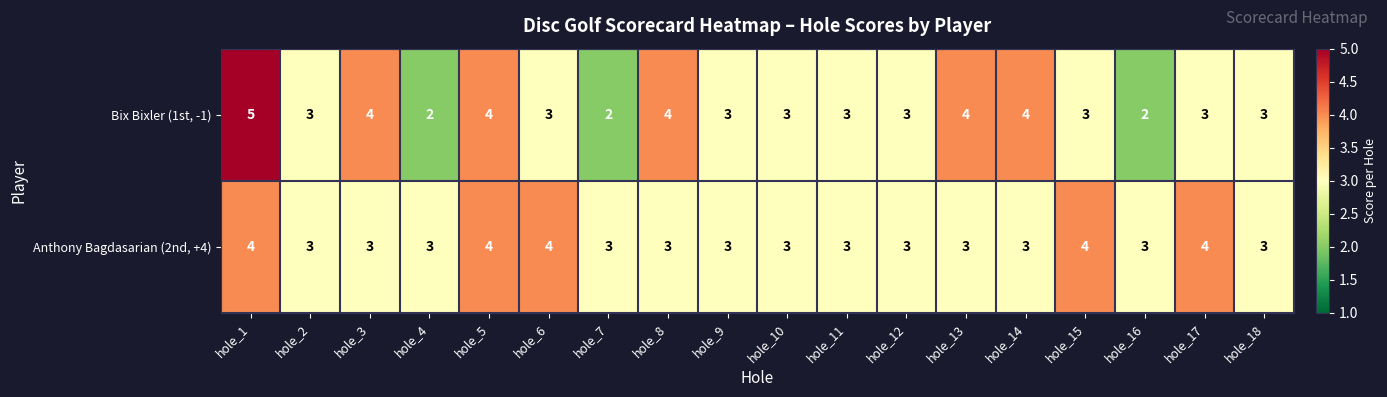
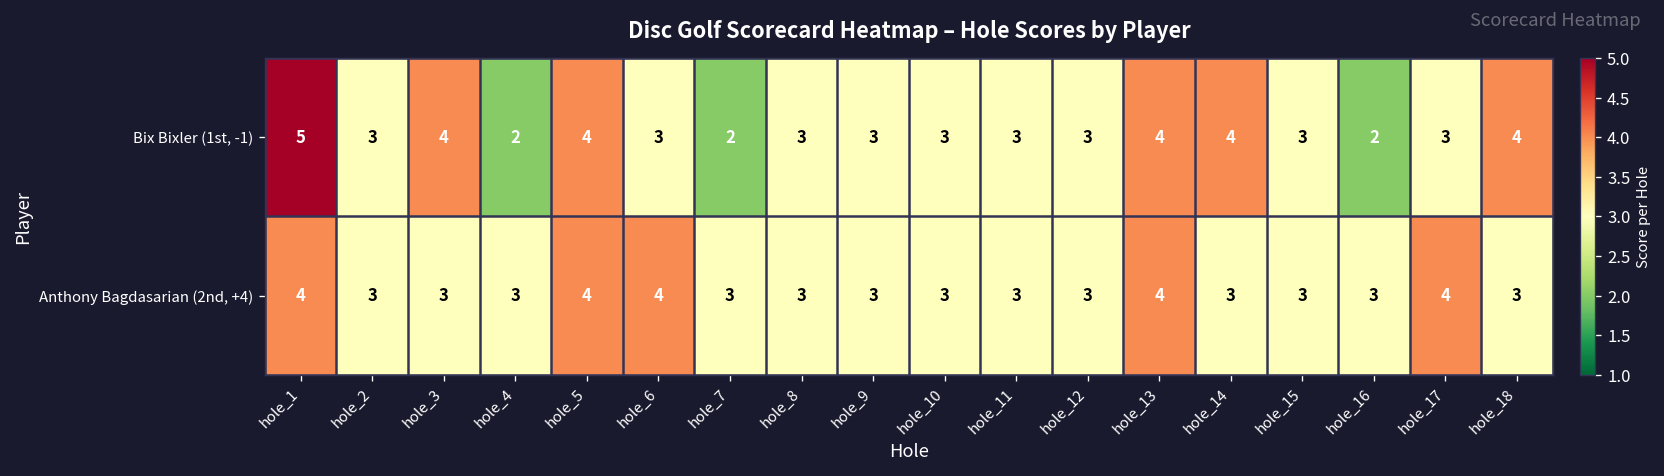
Bix Bixler (1st, -1), hole_8: 4 -> 3
Bix Bixler (1st, -1), hole_18: 3 -> 4
Anthony Bagdasarian (2nd, +4), hole_13: 3 -> 4
Anthony Bagdasarian (2nd, +4), hole_15: 4 -> 3
